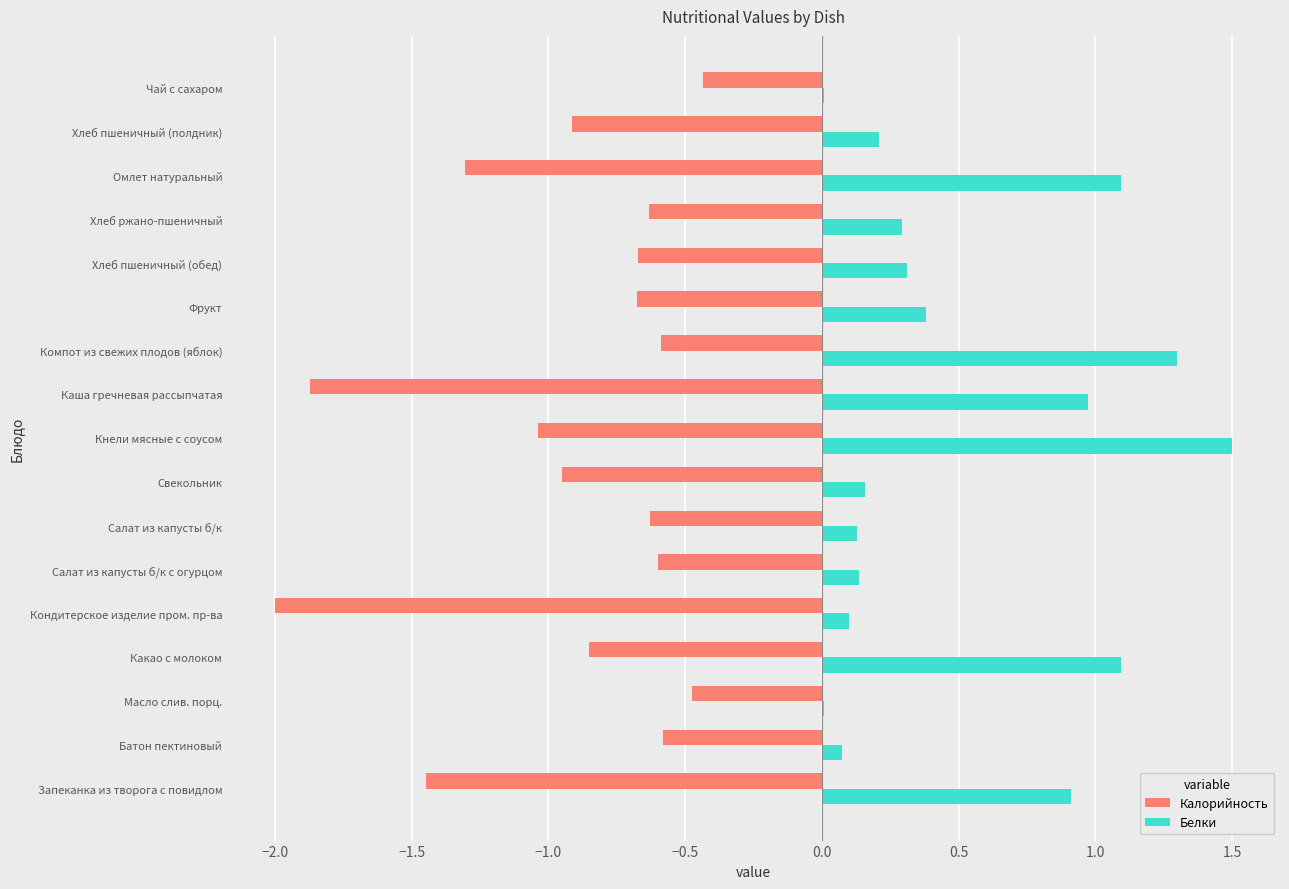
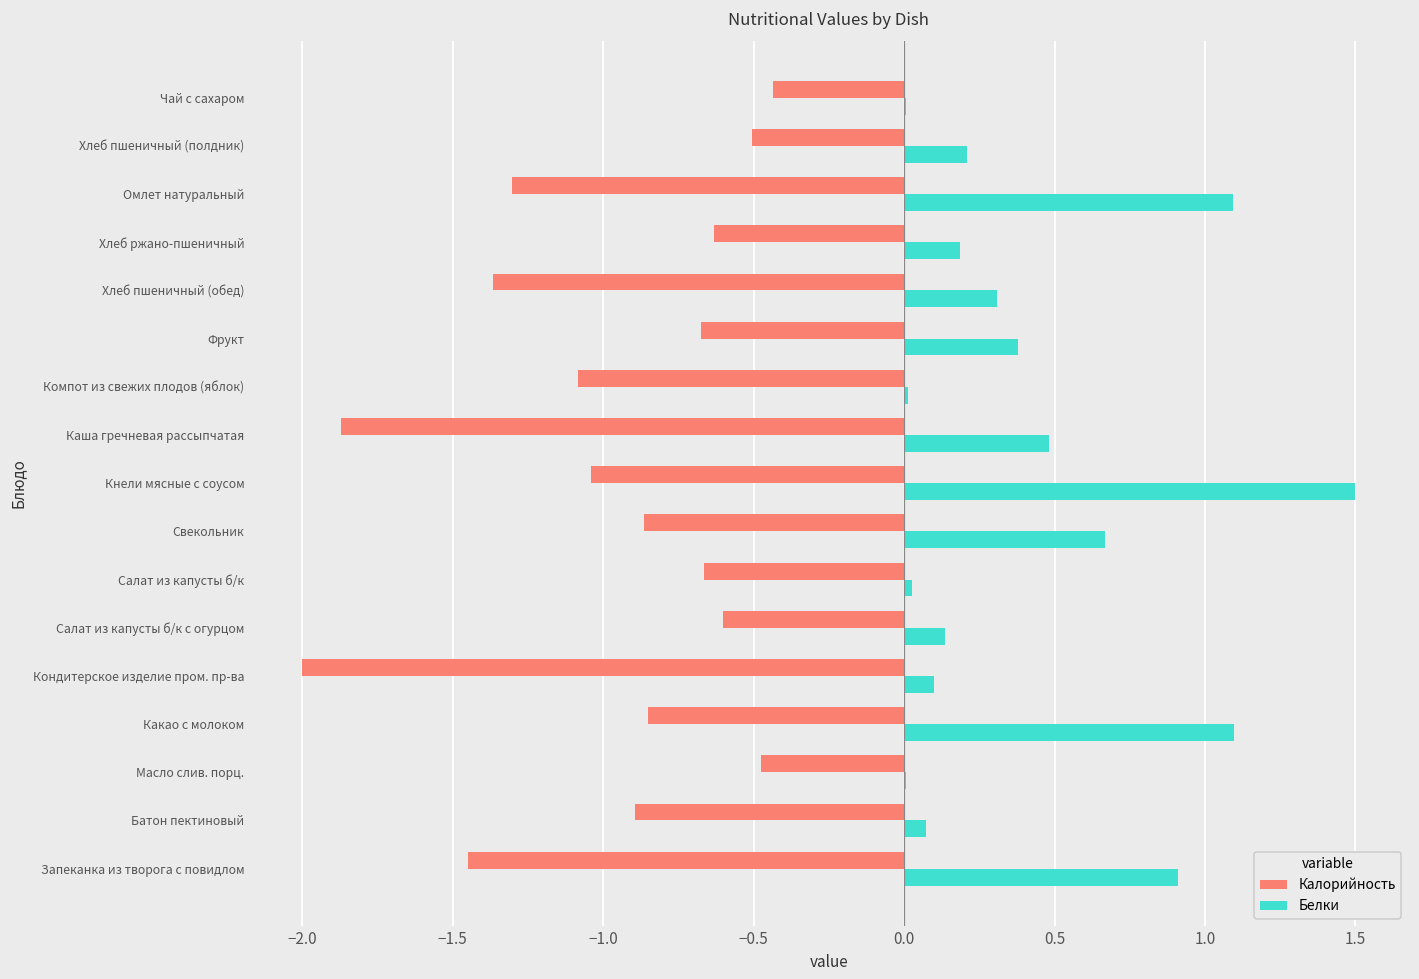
Калорийность, Хлеб пшеничный (полдник): -0.91 -> -0.51
Белки, Хлеб ржано-пшеничный: 0.29 -> 0.19
Калорийность, Хлеб пшеничный (обед): -0.67 -> -1.37
Калорийность, Компот из свежих плодов (яблок): -0.59 -> -1.08
Белки, Компот из свежих плодов (яблок): 1.30 -> 0.01
Белки, Каша гречневая рассыпчатая: 0.97 -> 0.48
Калорийность, Свекольник: -0.95 -> -0.86
Белки, Свекольник: 0.16 -> 0.67
Калорийность, Салат из капусты б/к: -0.63 -> -0.67
Белки, Салат из капусты б/к: 0.13 -> 0.03
Калорийность, Батон пектиновый: -0.58 -> -0.90
